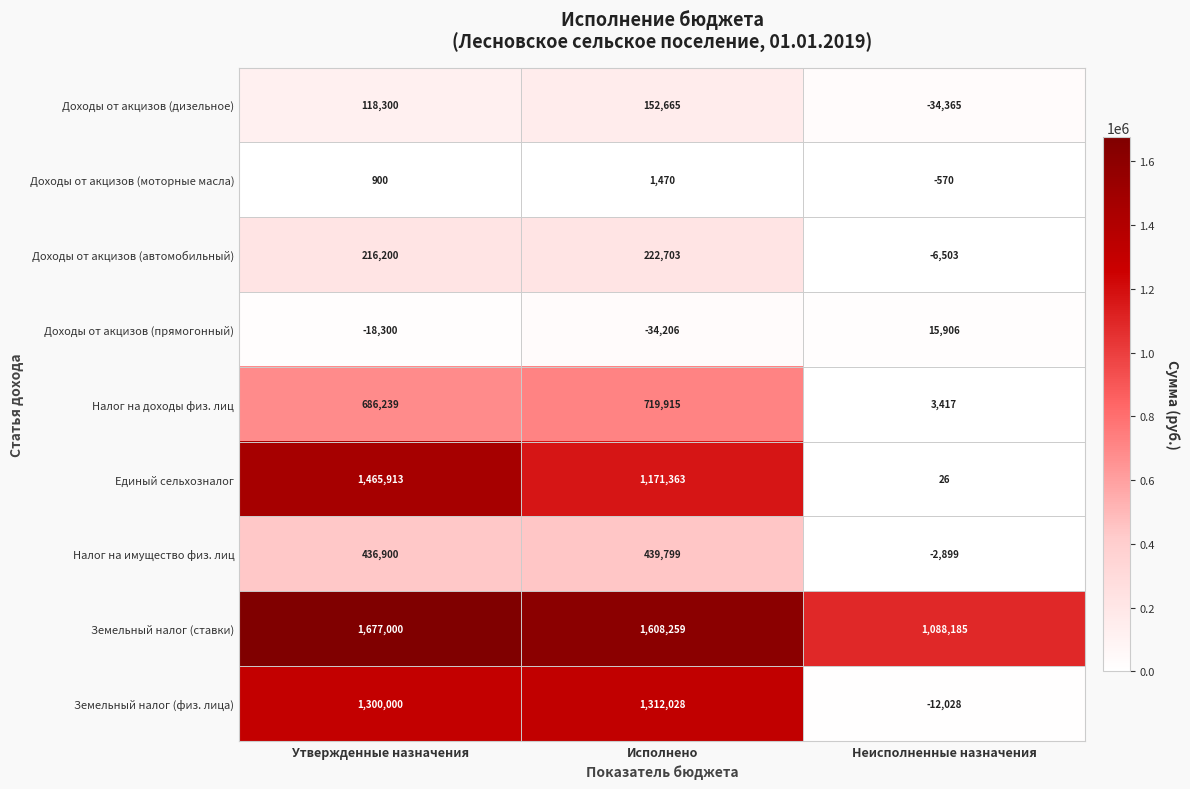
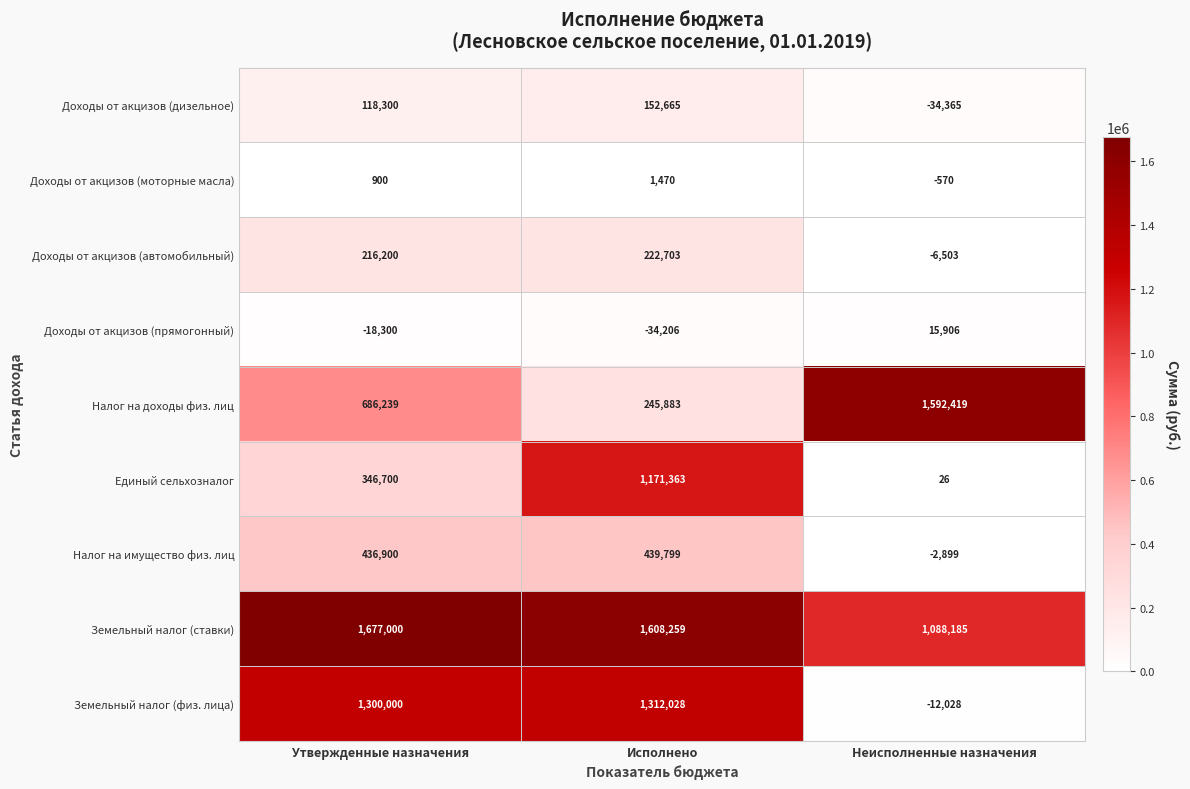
Налог на доходы физ. лиц, Исполнено: 719,915 -> 245,883
Налог на доходы физ. лиц, Неисполненные назначения: 3,417 -> 1,592,419
Единый сельхозналог, Утвержденные назначения: 1,465,913 -> 346,700
